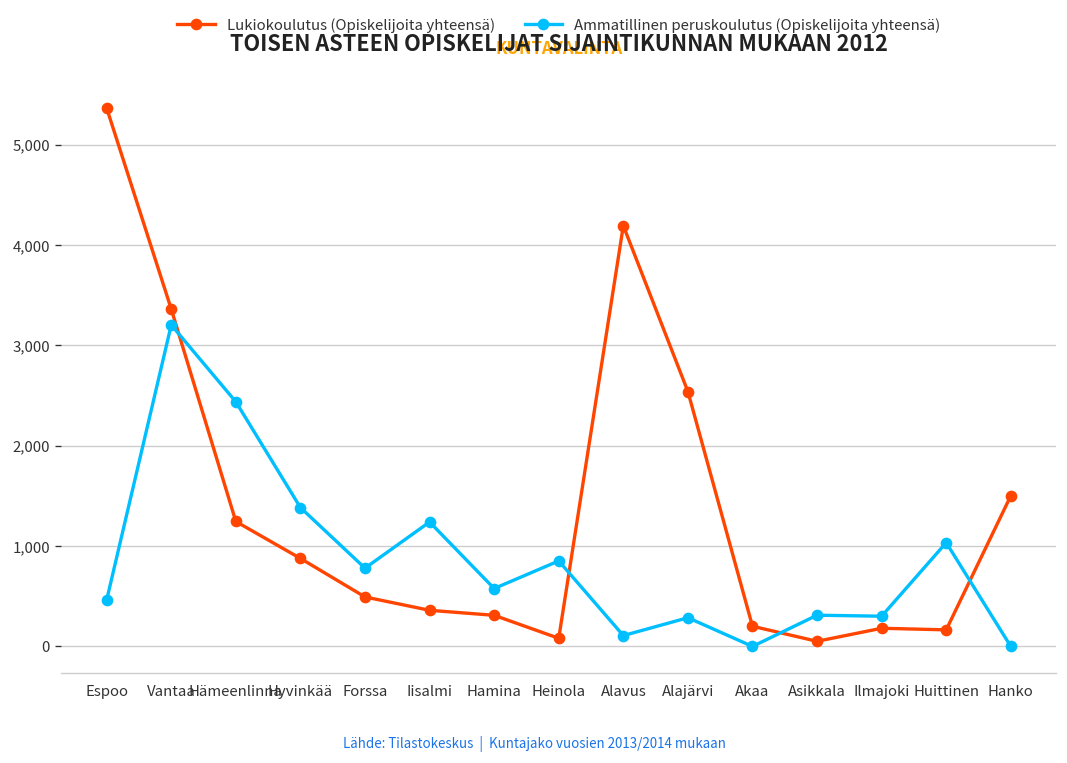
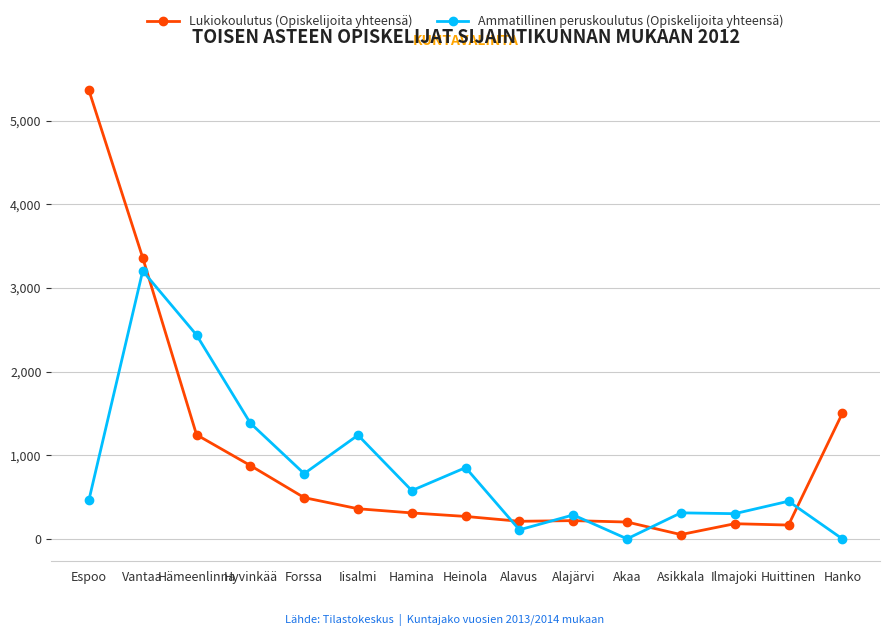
Lukiokoulutus (Opiskelijoita yhteensä), Heinola: 100 -> 300
Lukiokoulutus (Opiskelijoita yhteensä), Alavus: 4,200 -> 200
Lukiokoulutus (Opiskelijoita yhteensä), Alajärvi: 2,500 -> 200
Ammatillinen peruskoulutus (Opiskelijoita yhteensä), Huittinen: 1,000 -> 500
